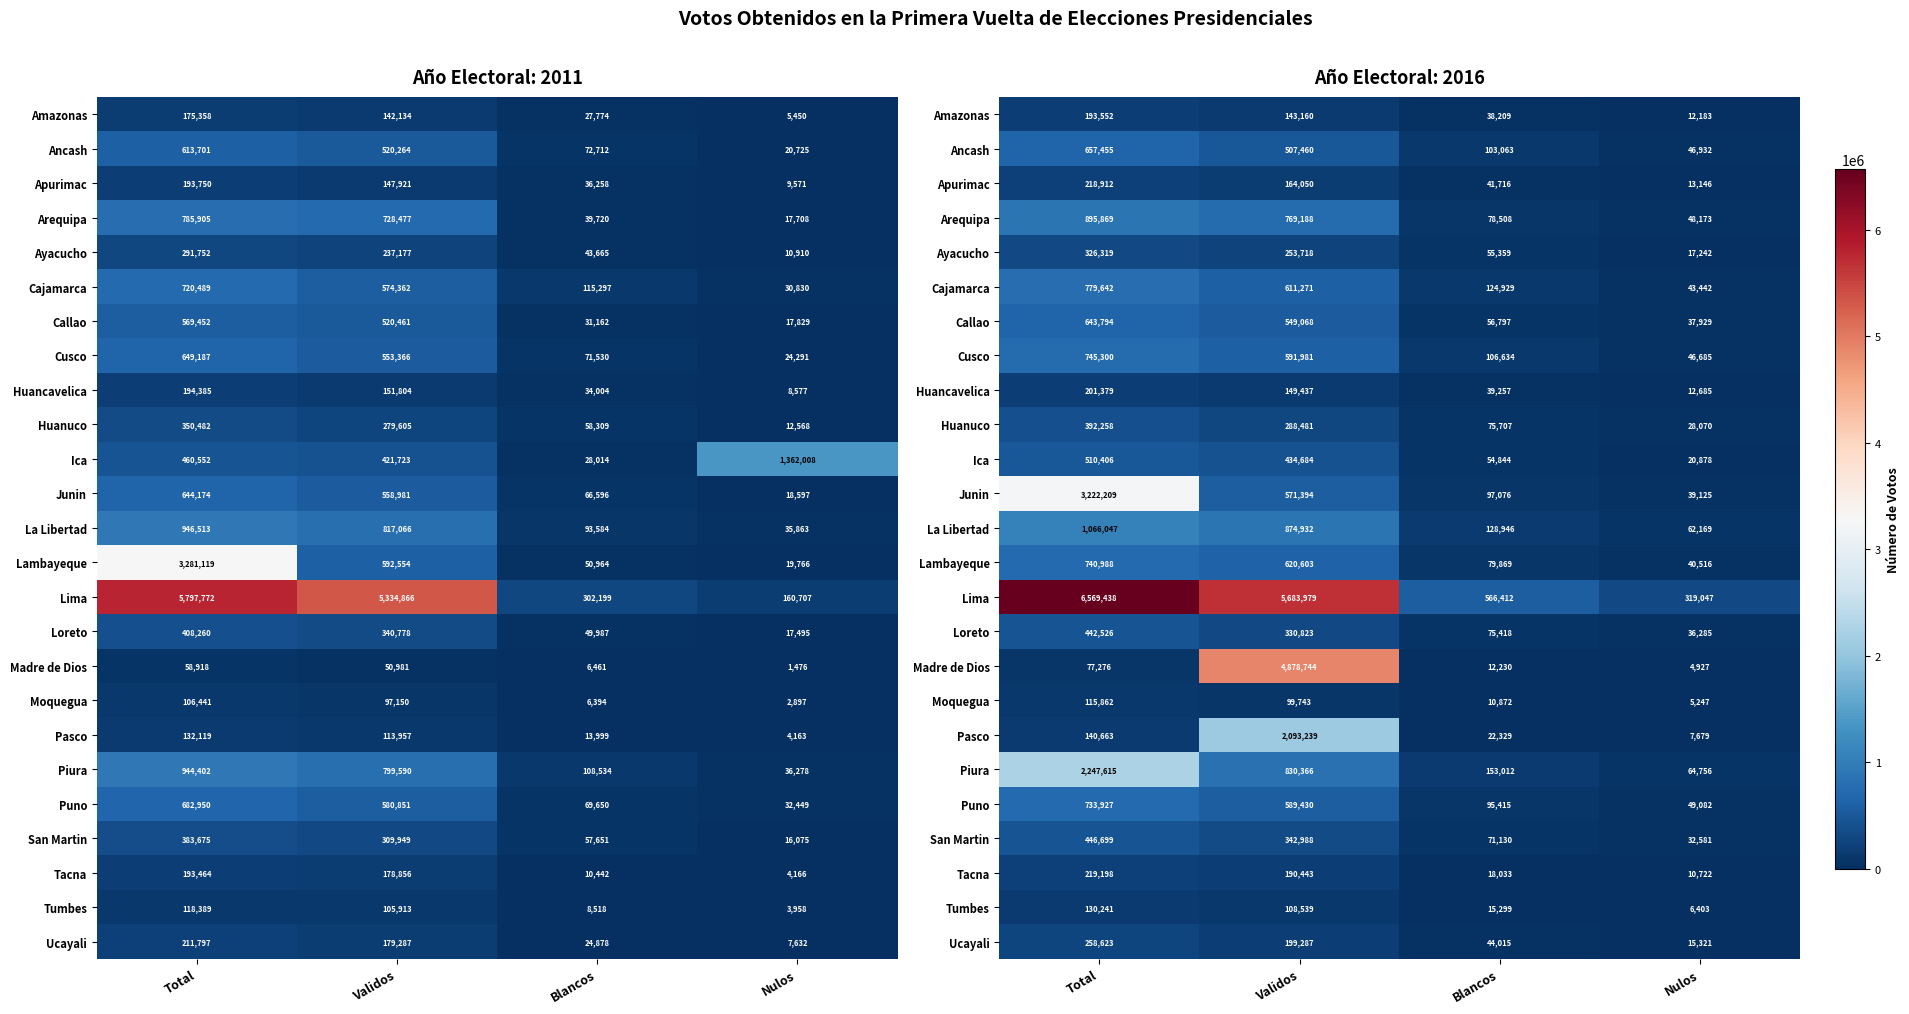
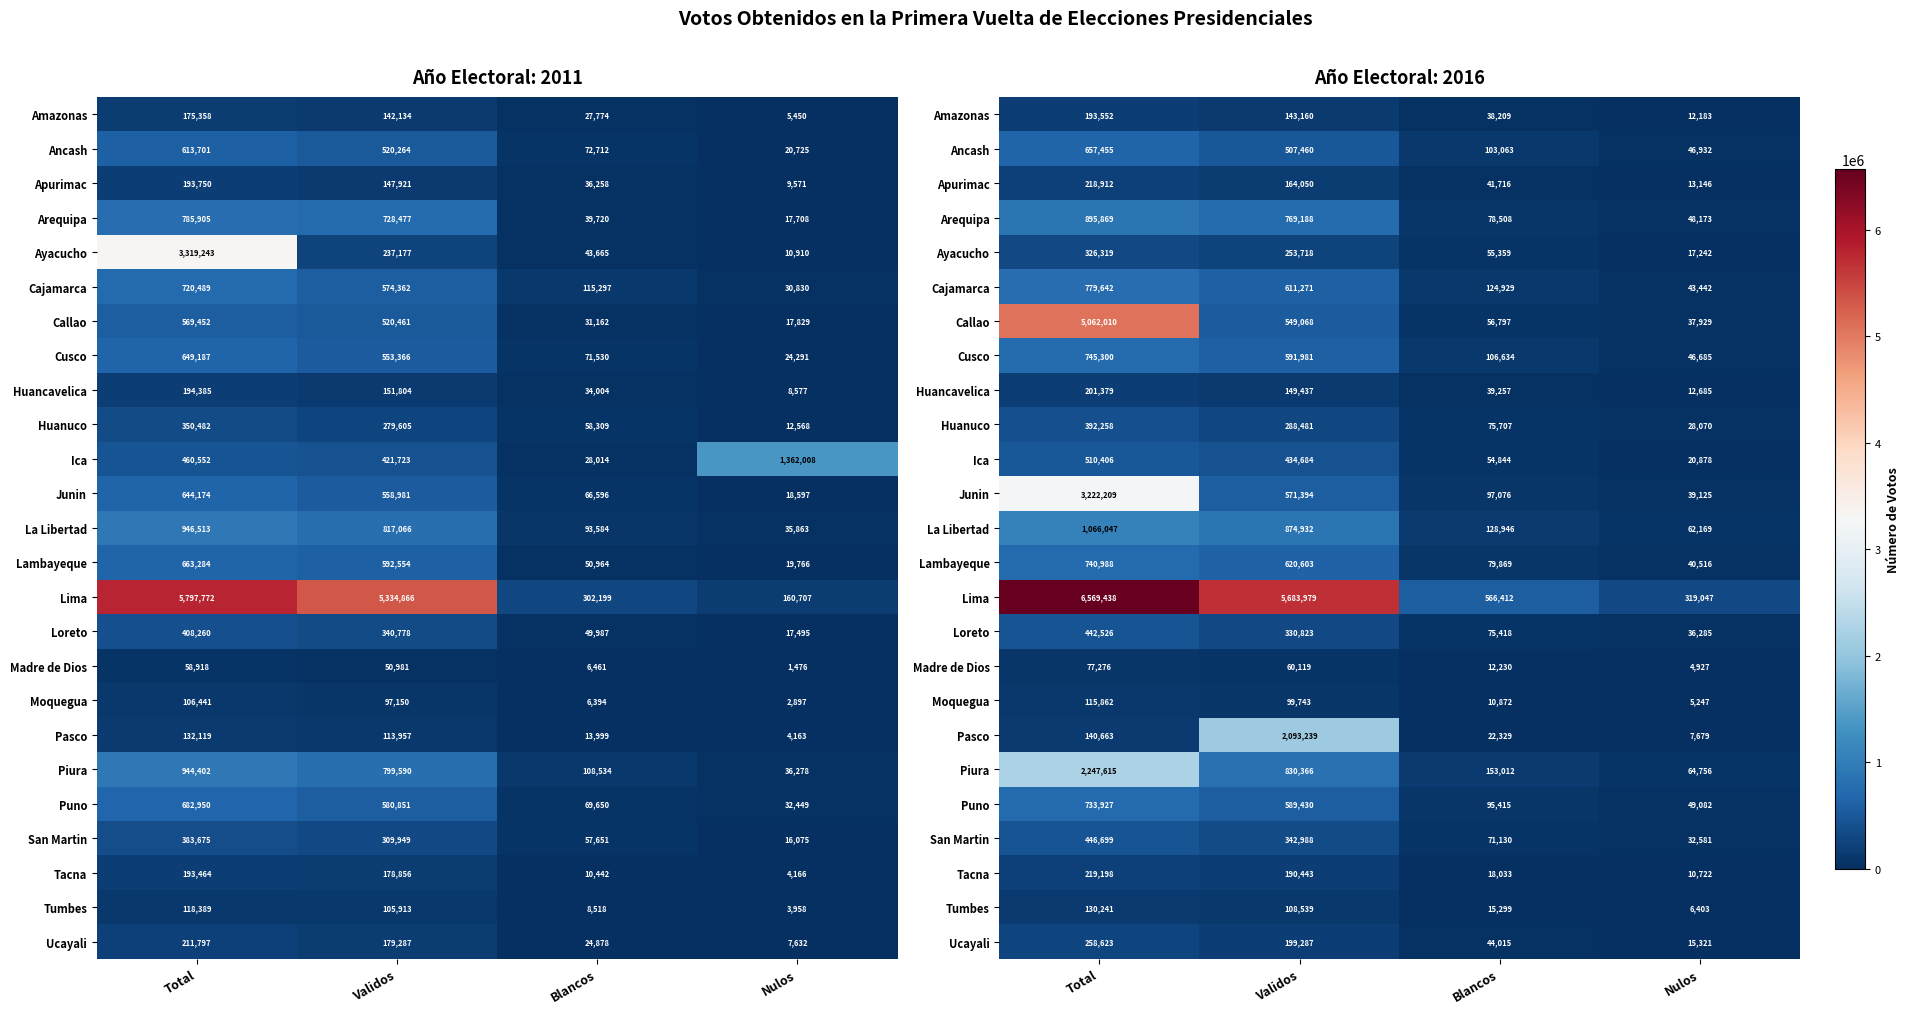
Año Electoral: 2011, Ayacucho, Total: 291,752 -> 3,319,243
Año Electoral: 2011, Lambayeque, Total: 3,281,119 -> 663,284
Año Electoral: 2016, Callao, Total: 643,794 -> 5,062,010
Año Electoral: 2016, Madre de Dios, Validos: 4,878,744 -> 60,119
